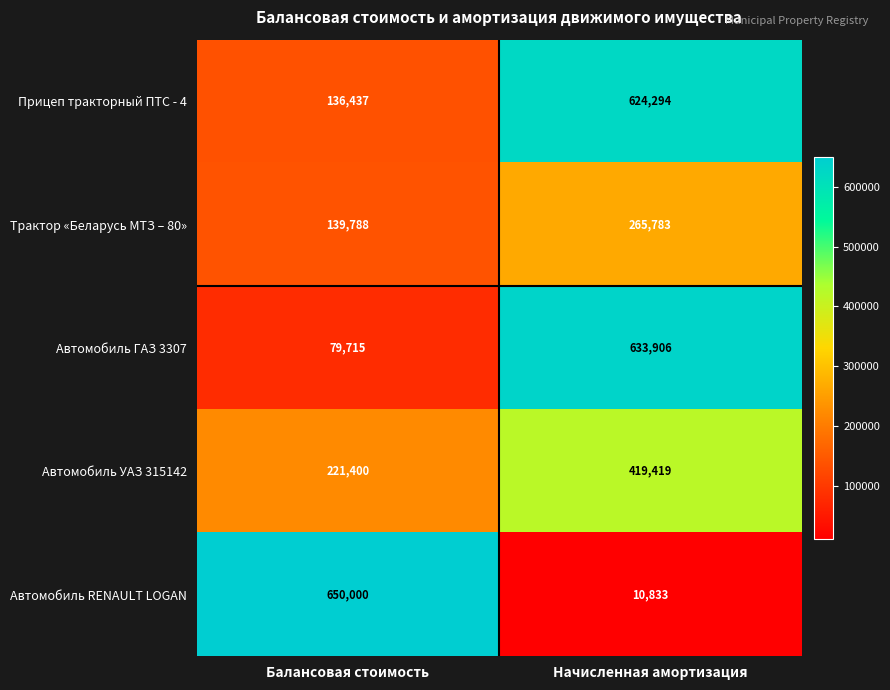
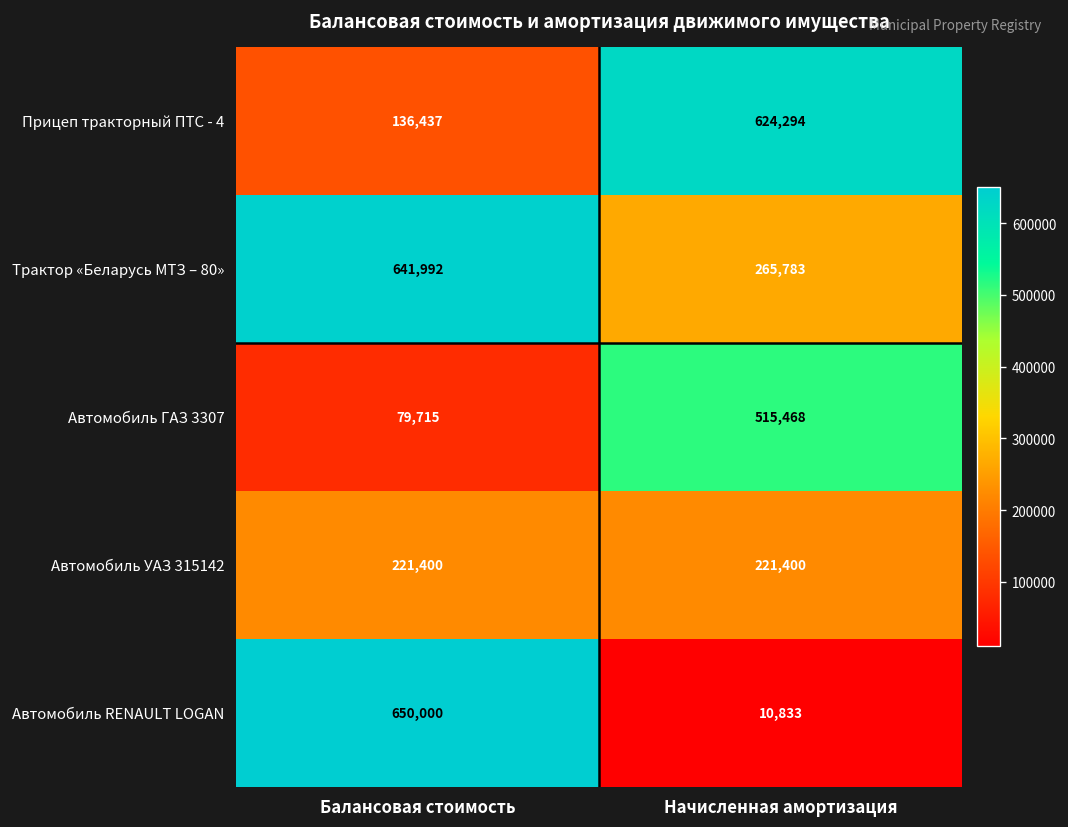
Трактор «Беларусь МТЗ – 80», Балансовая стоимость: 139,788 -> 641,992
Автомобиль ГАЗ 3307, Начисленная амортизация: 633,906 -> 515,468
Автомобиль УАЗ 315142, Начисленная амортизация: 419,419 -> 221,400
